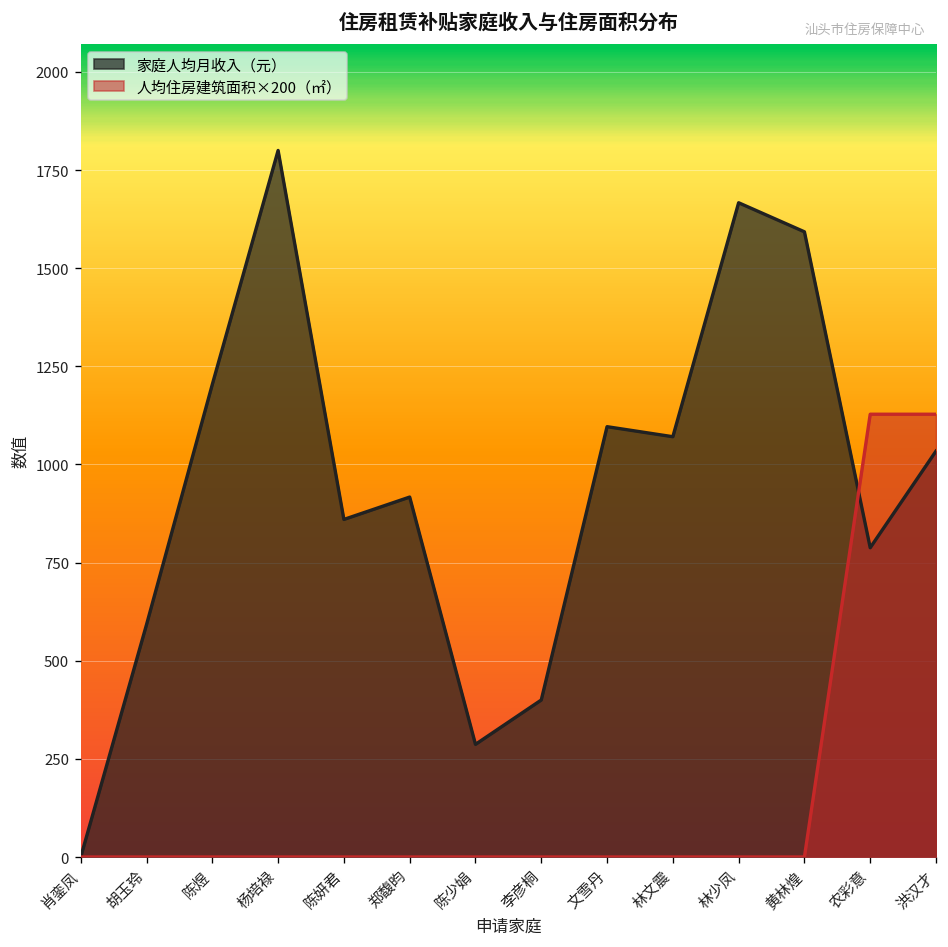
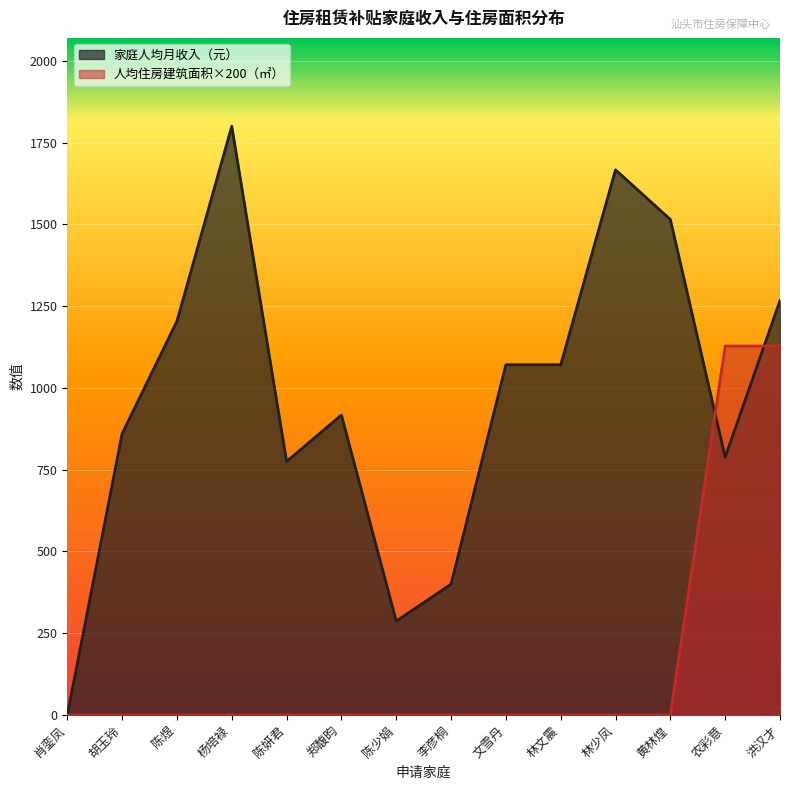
家庭人均月收入（元）, 胡玉玲: 590 -> 860
家庭人均月收入（元）, 陈妍君: 860 -> 780
家庭人均月收入（元）, 文雪丹: 1100 -> 1070
家庭人均月收入（元）, 黄林煌: 1590 -> 1510
家庭人均月收入（元）, 洪汉才: 1030 -> 1270
